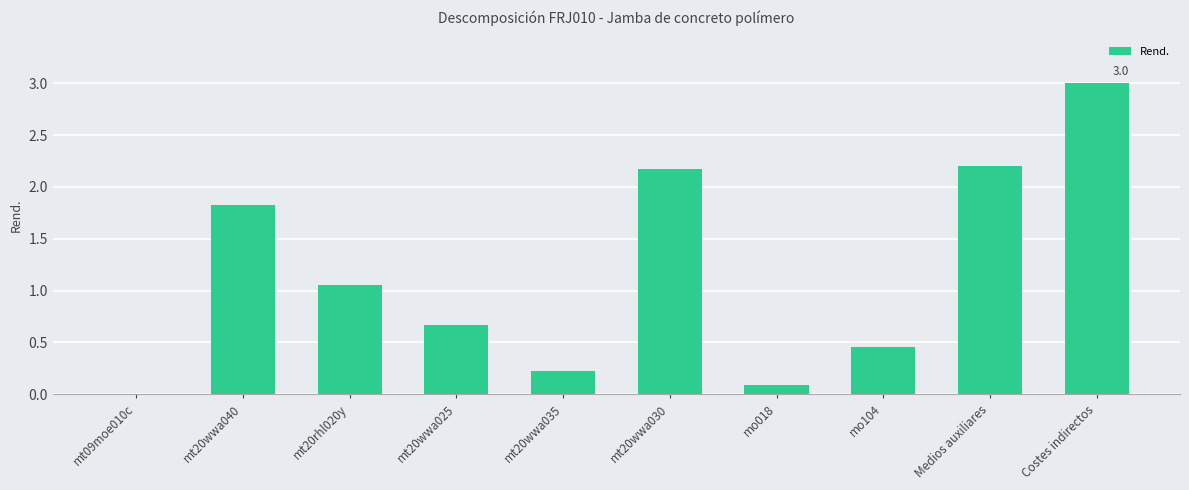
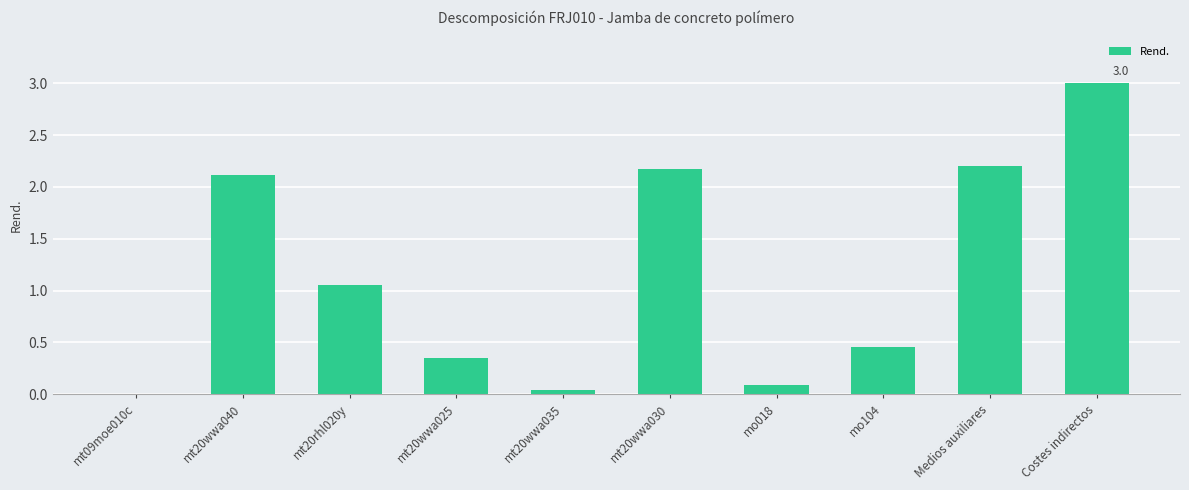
mt20wwa040: 1.83 -> 2.11
mt20wwa025: 0.67 -> 0.35
mt20wwa035: 0.22 -> 0.04
